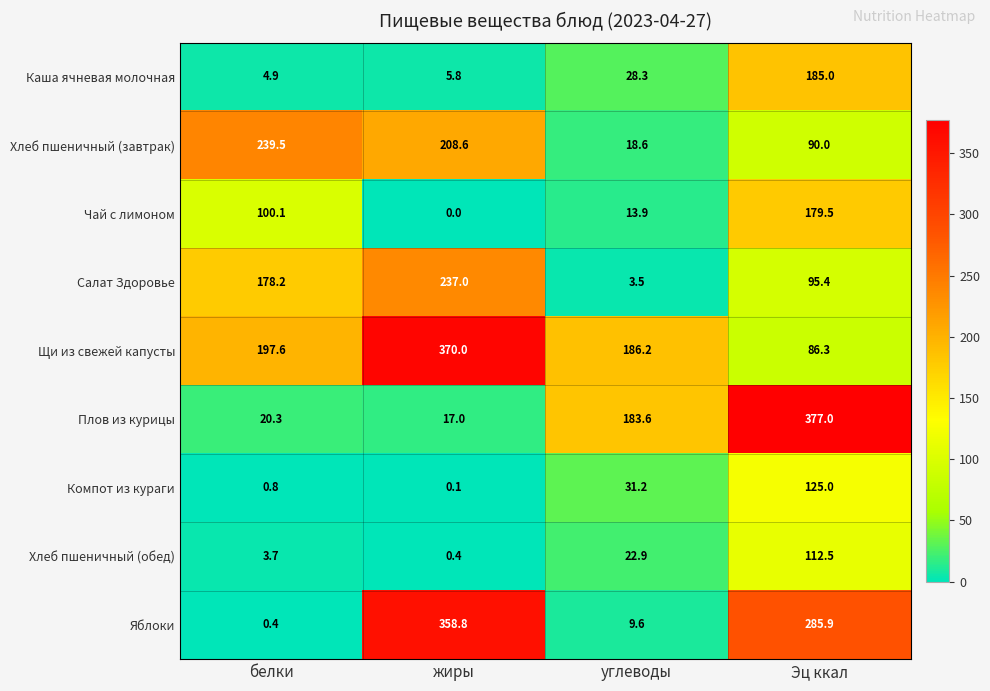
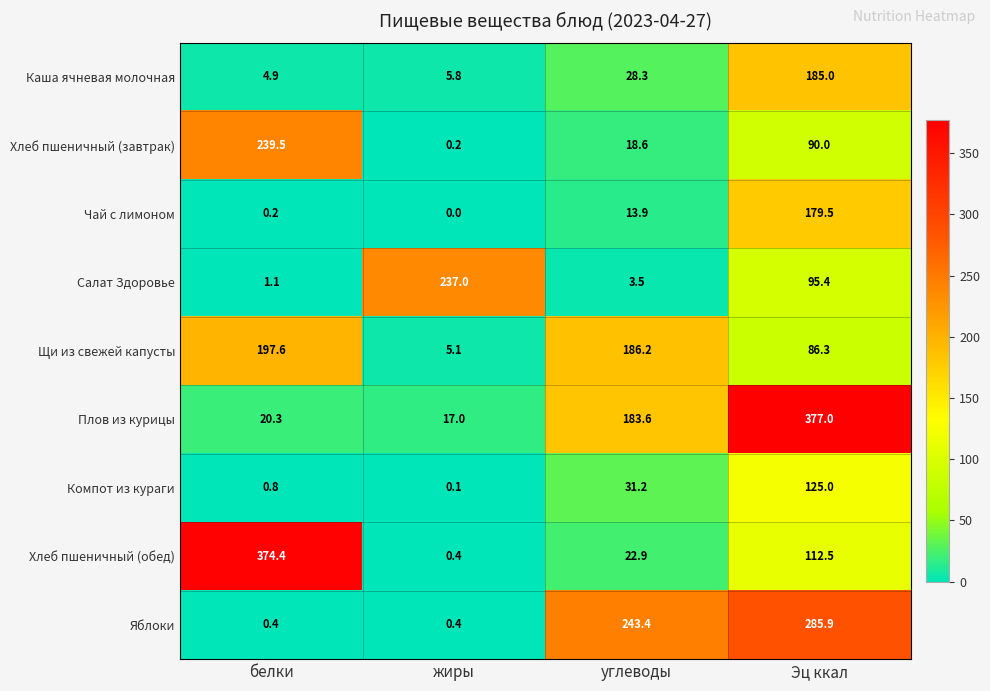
Хлеб пшеничный (завтрак), жиры: 208.6 -> 0.2
Чай с лимоном, белки: 100.1 -> 0.2
Салат Здоровье, белки: 178.2 -> 1.1
Щи из свежей капусты, жиры: 370.0 -> 5.1
Хлеб пшеничный (обед), белки: 3.7 -> 374.4
Яблоки, жиры: 358.8 -> 0.4
Яблоки, углеводы: 9.6 -> 243.4
